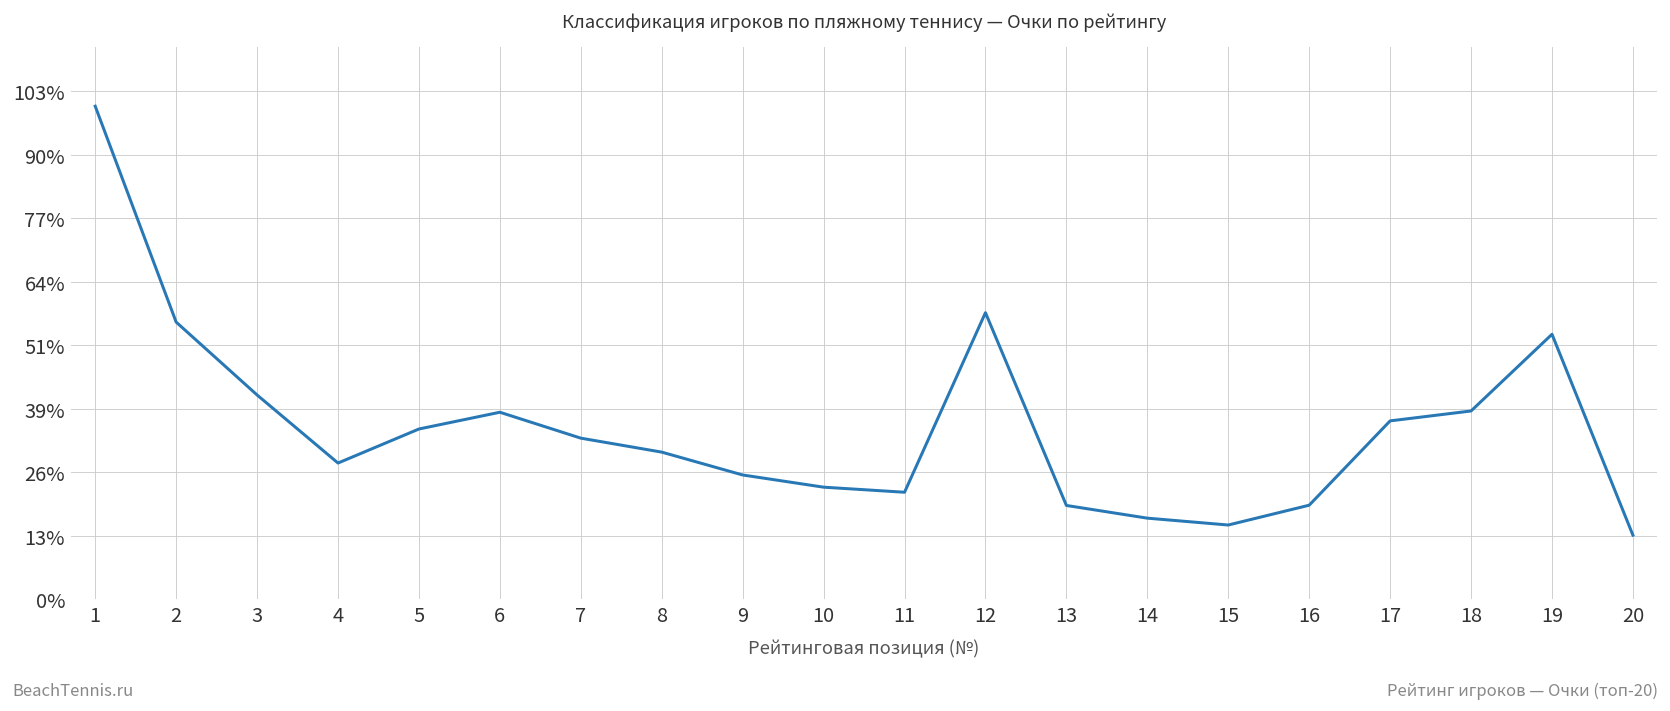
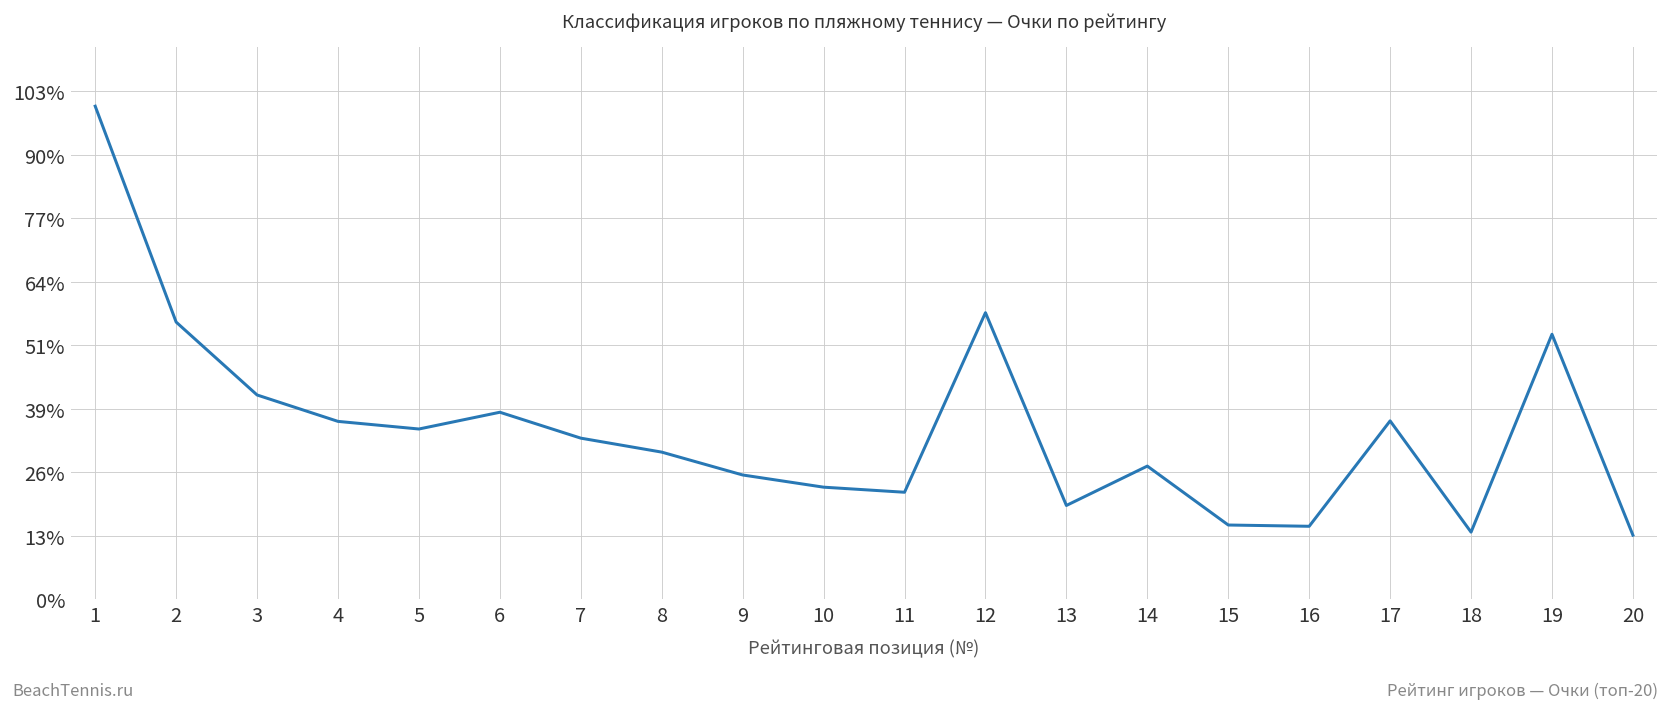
4: 28% -> 36%
14: 16% -> 27%
16: 19% -> 15%
18: 38% -> 14%
